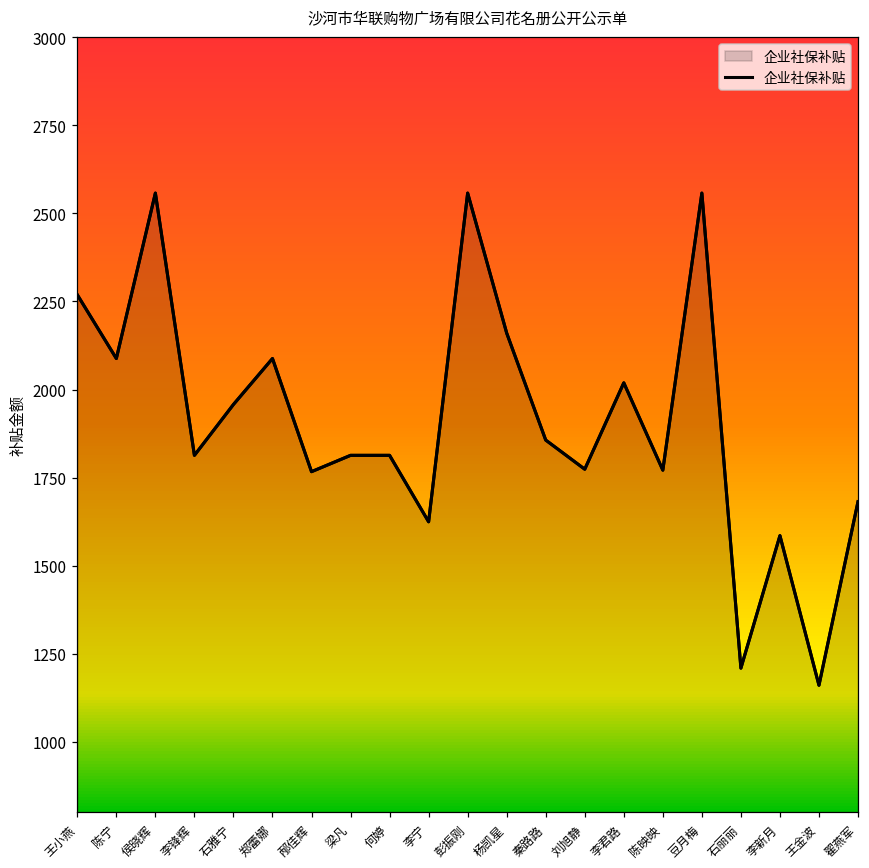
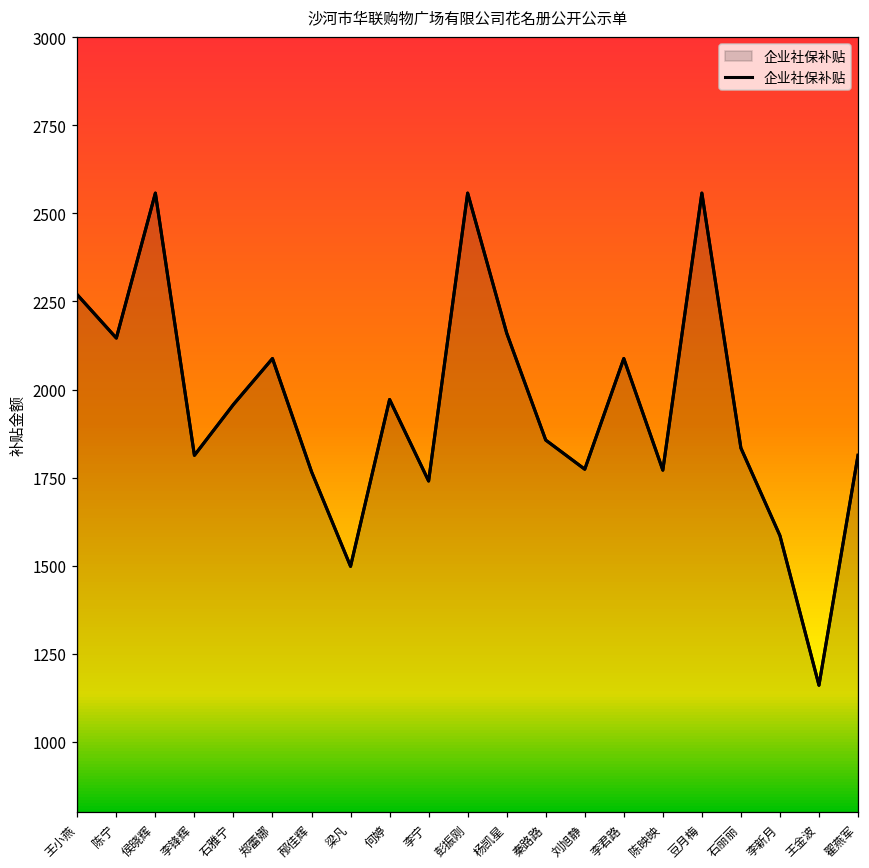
陈宁: 2090 -> 2150
梁凡: 1810 -> 1500
何婷: 1810 -> 1970
李宁: 1620 -> 1740
李君路: 2020 -> 2090
石丽丽: 1210 -> 1830
翟燕军: 1680 -> 1810
